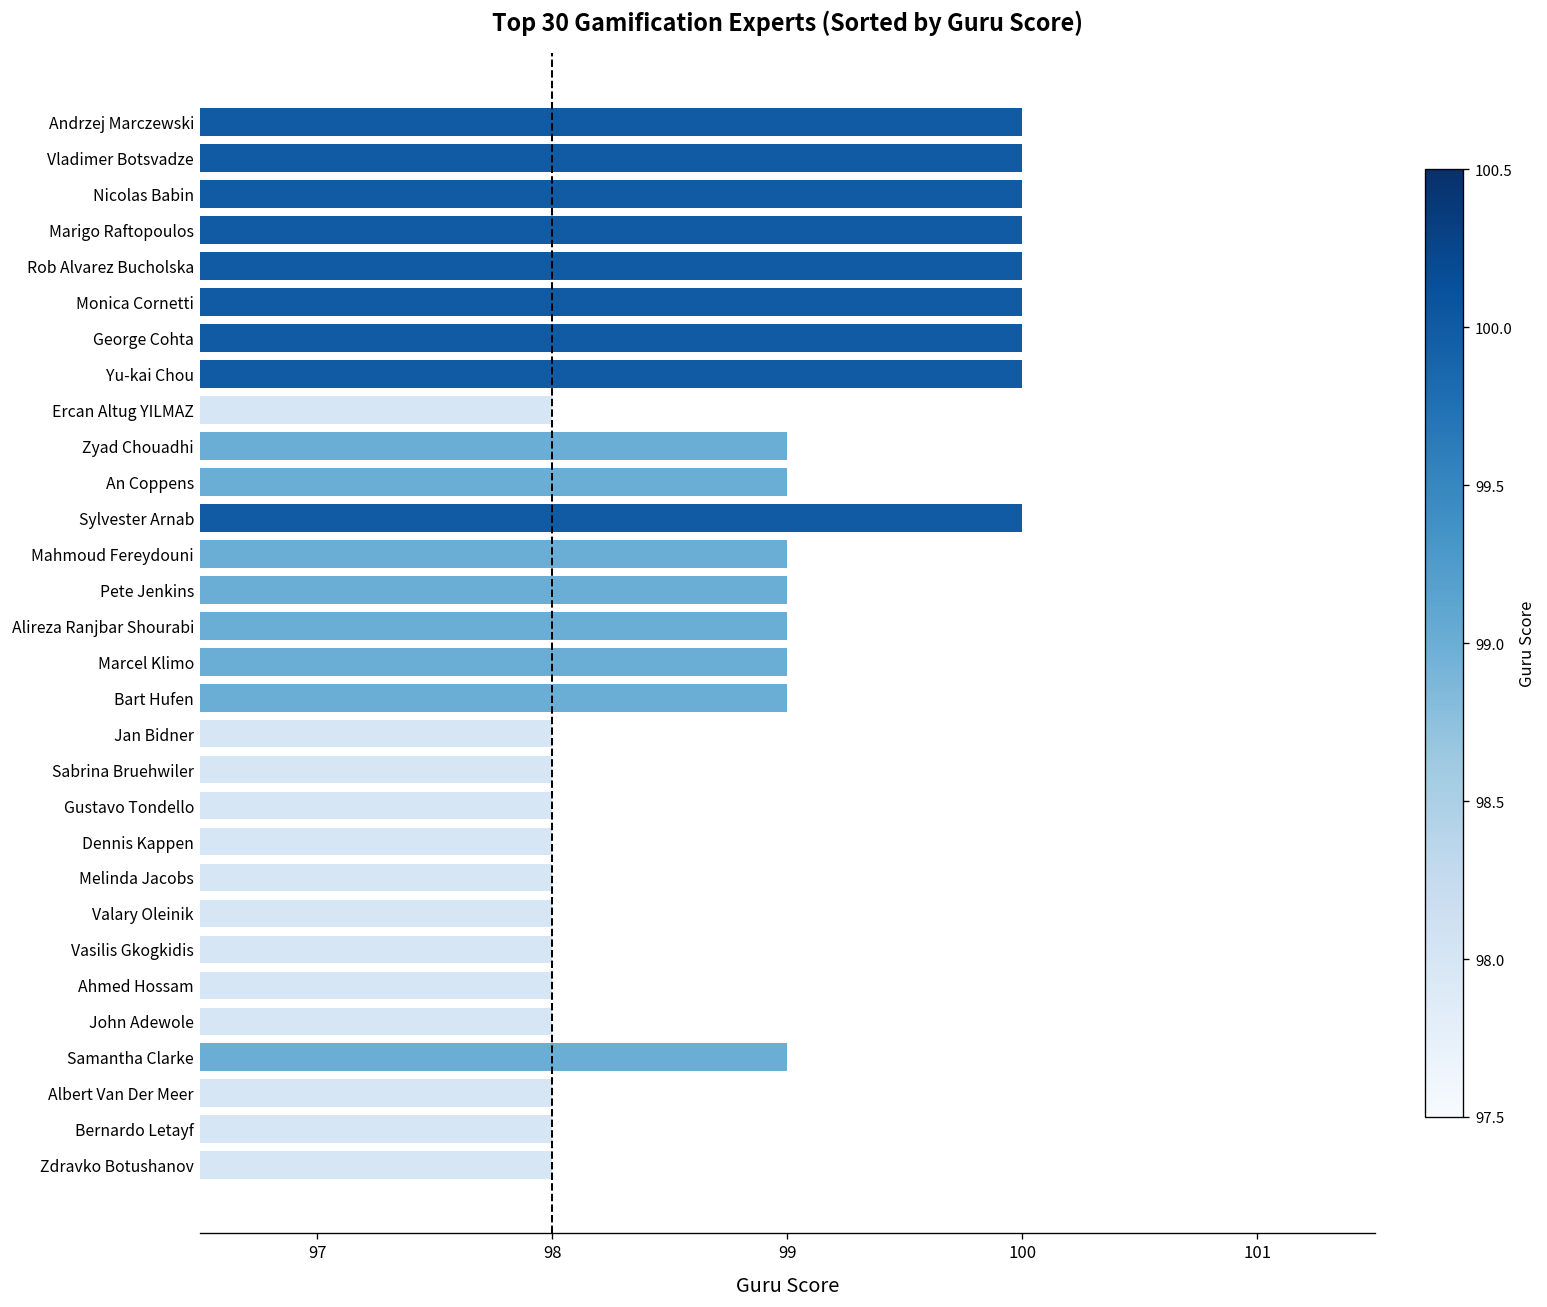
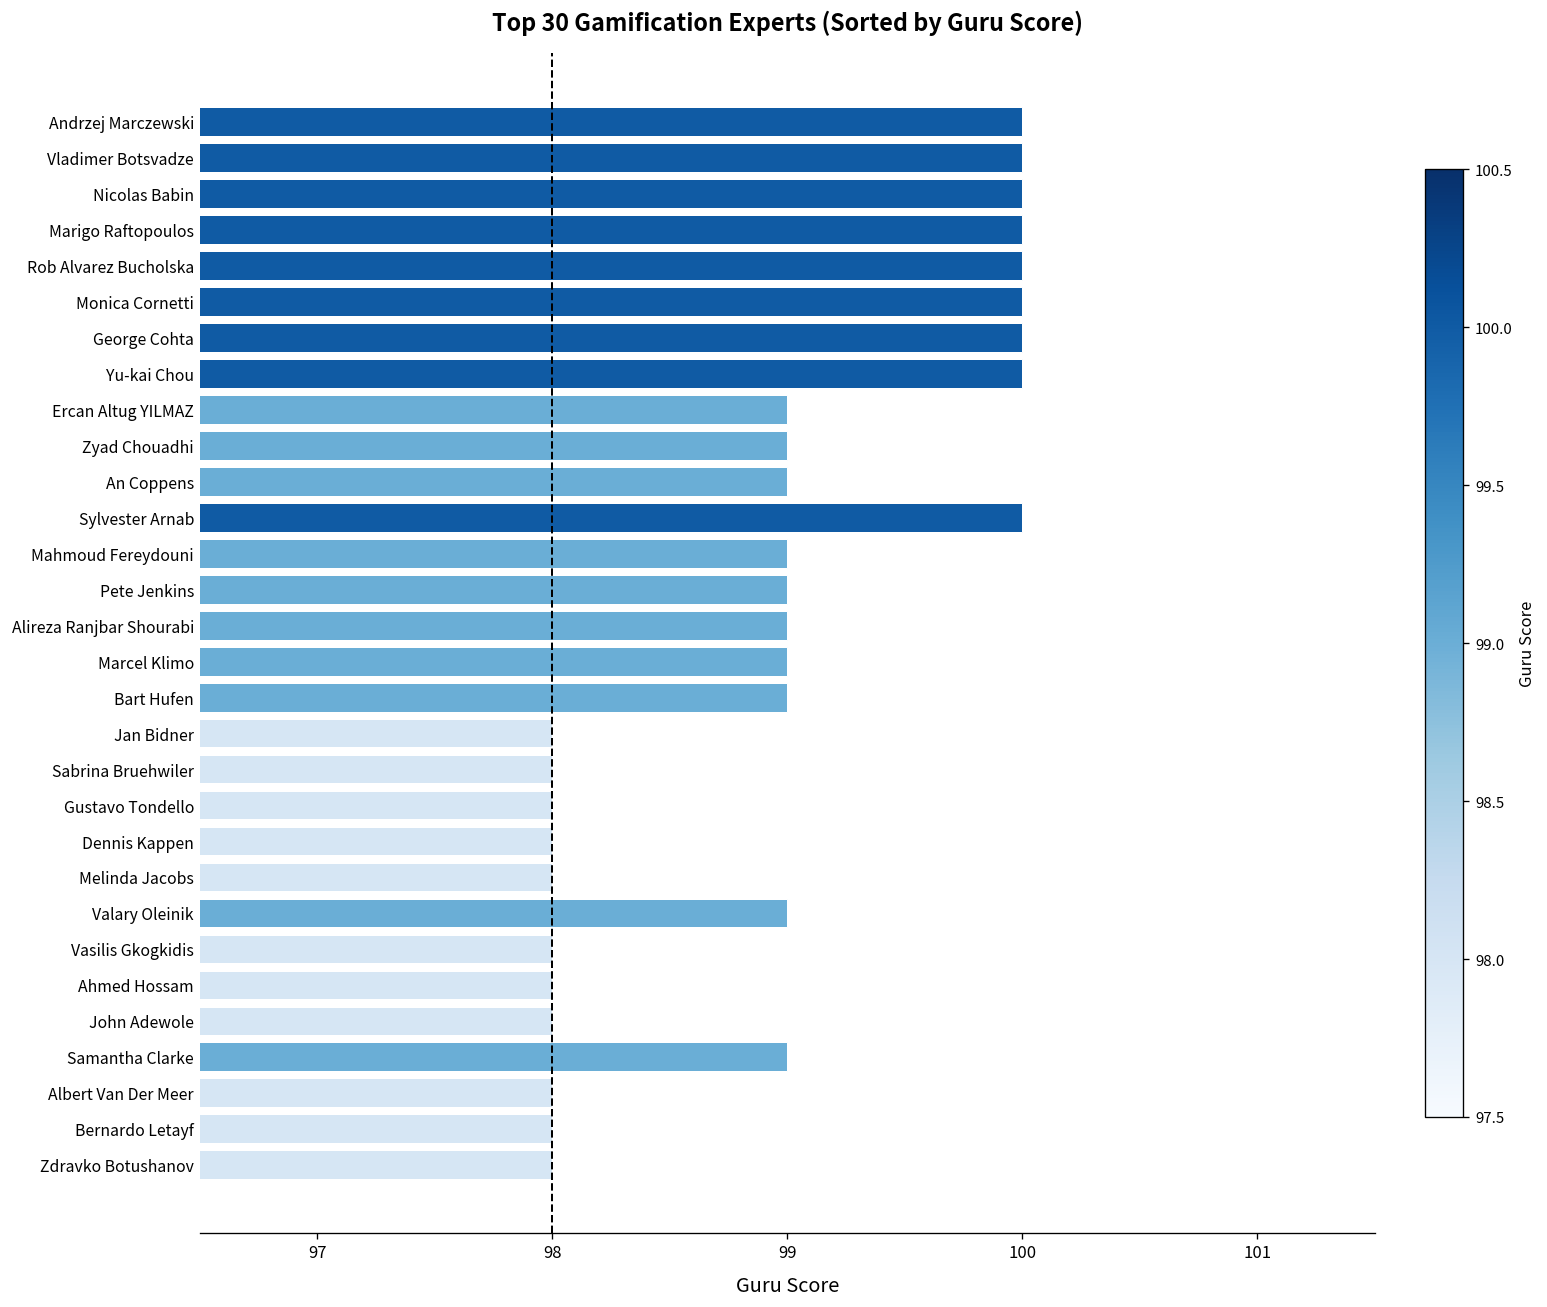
Ercan Altug YILMAZ: 98 -> 99
Valary Oleinik: 98 -> 99
